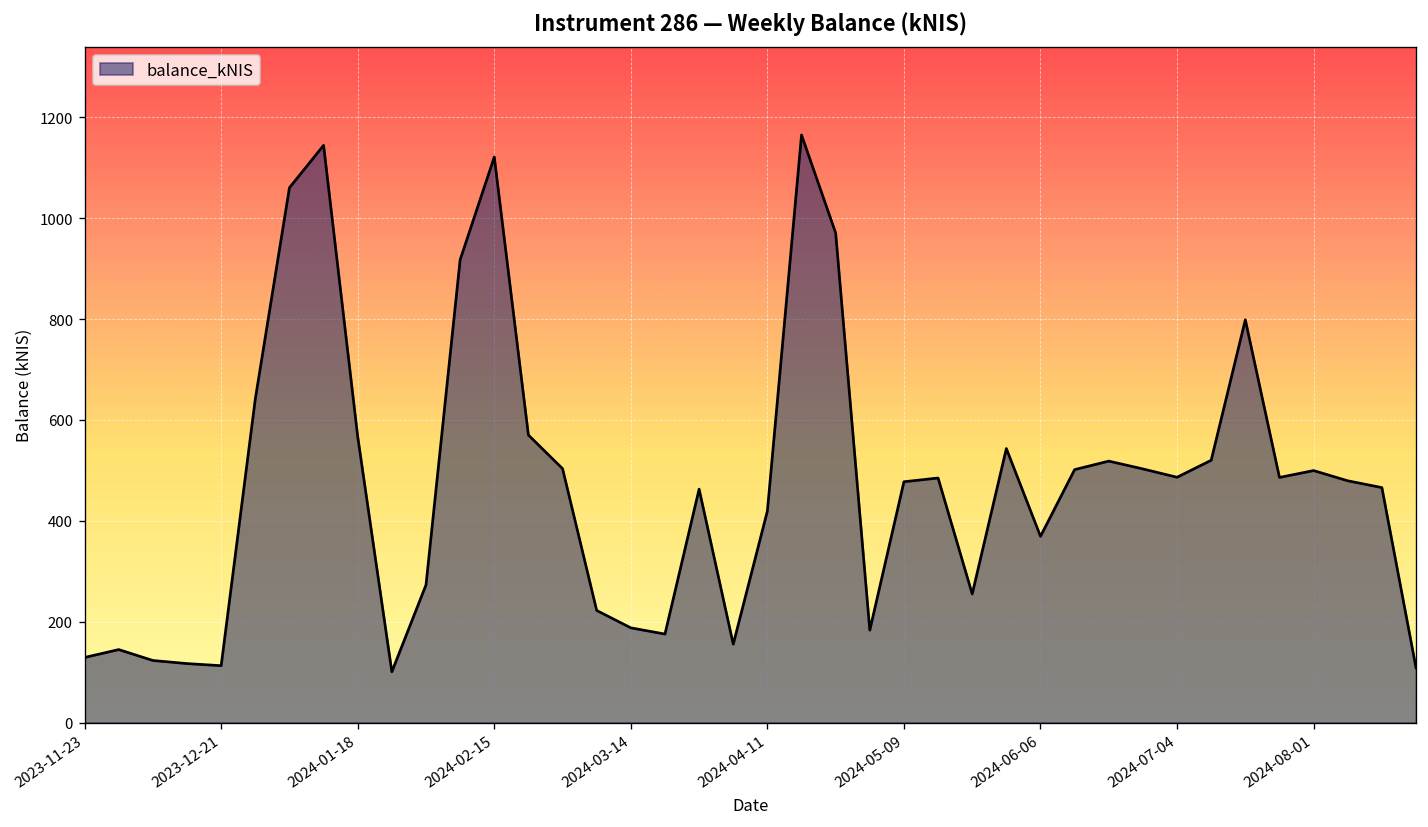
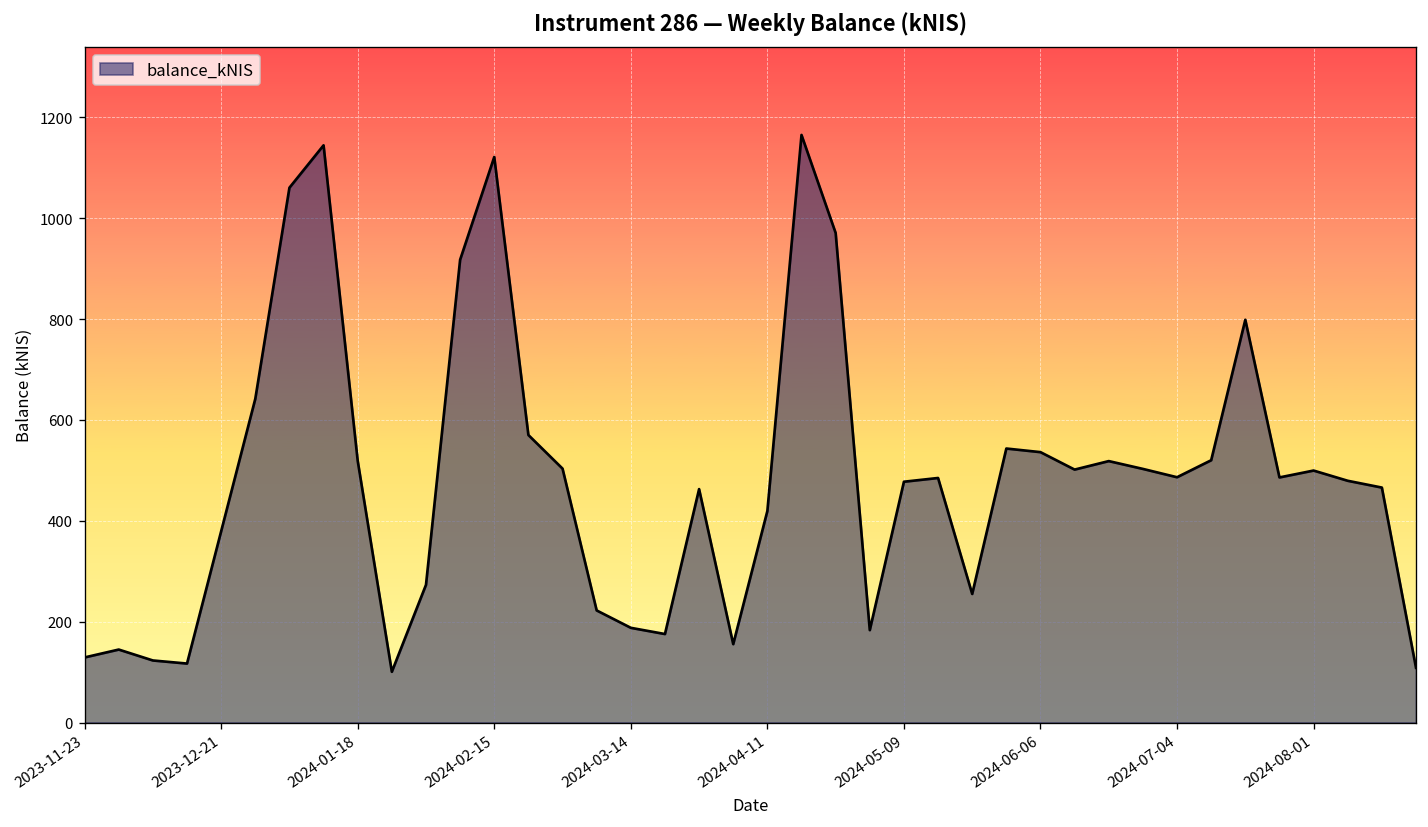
2023-12-21: 110 -> 380
2024-01-18: 570 -> 520
2024-06-06: 370 -> 540
